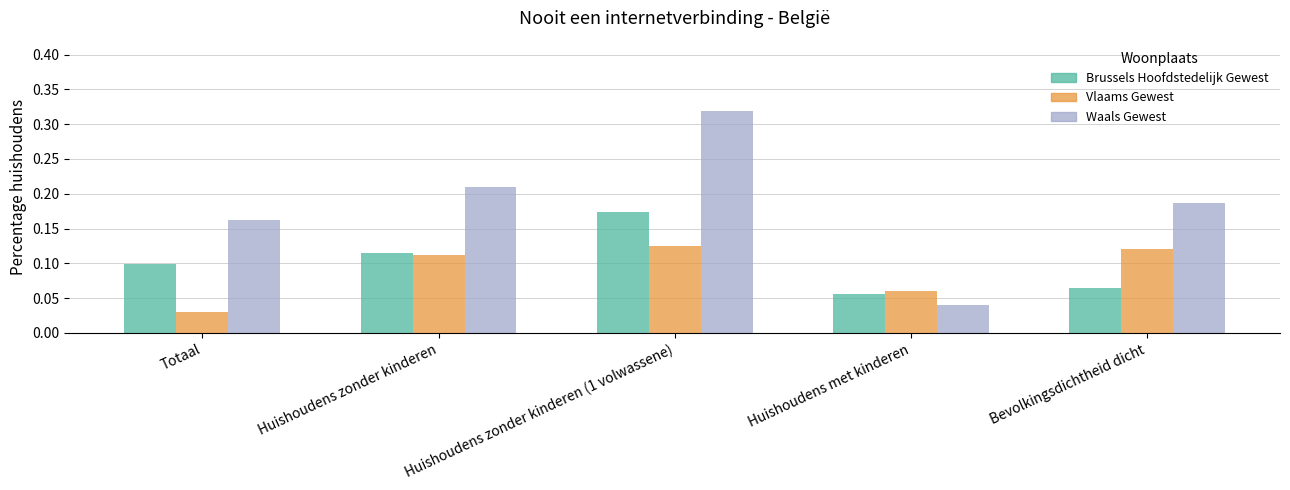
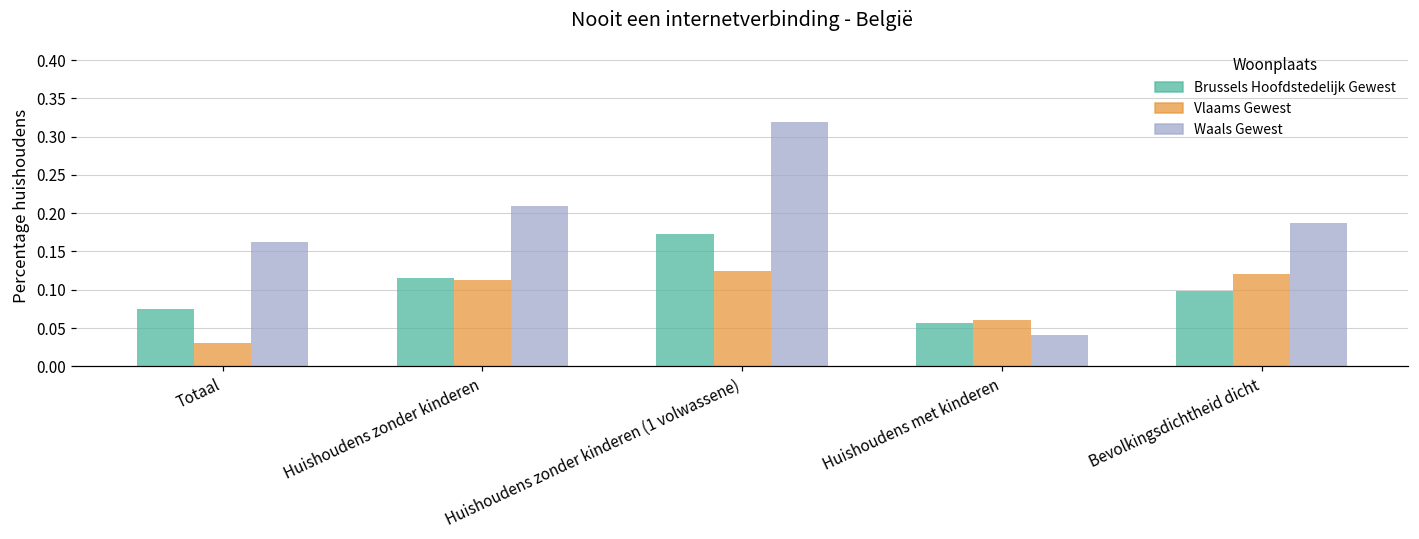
Brussels Hoofdstedelijk Gewest, Totaal: 0.10 -> 0.07
Brussels Hoofdstedelijk Gewest, Bevolkingsdichtheid dicht: 0.06 -> 0.10
